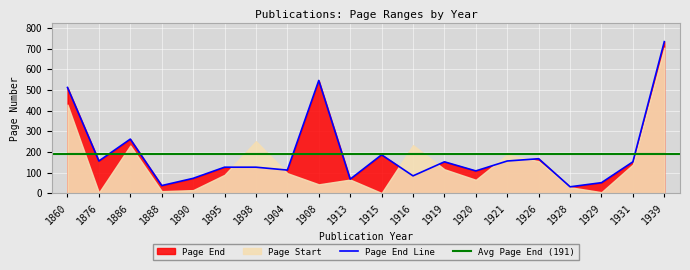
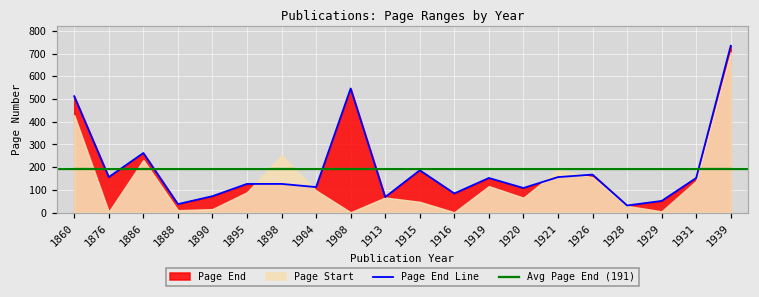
Page Start, 1908: 40 -> 0
Page Start, 1915: 0 -> 50
Page Start, 1916: 230 -> 0
